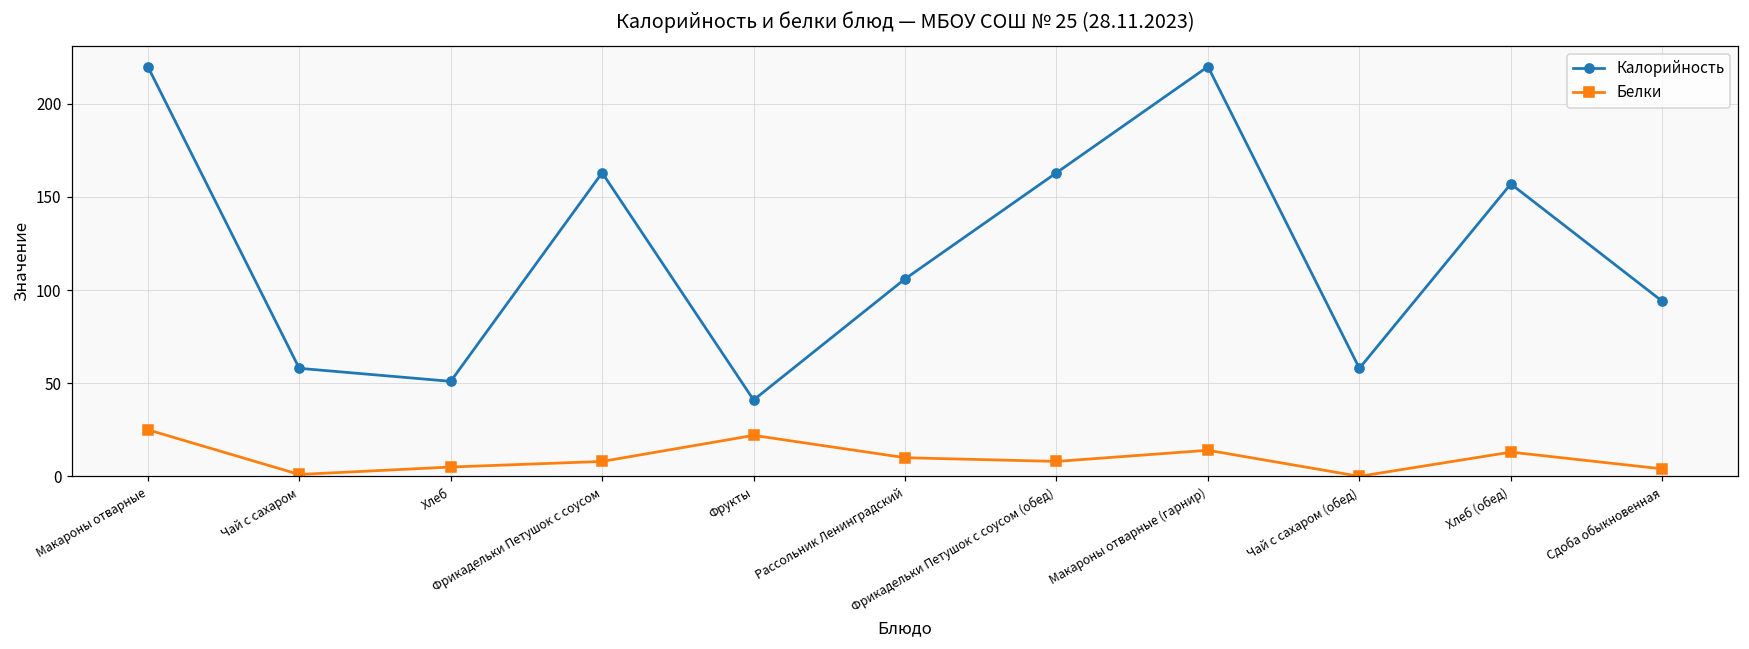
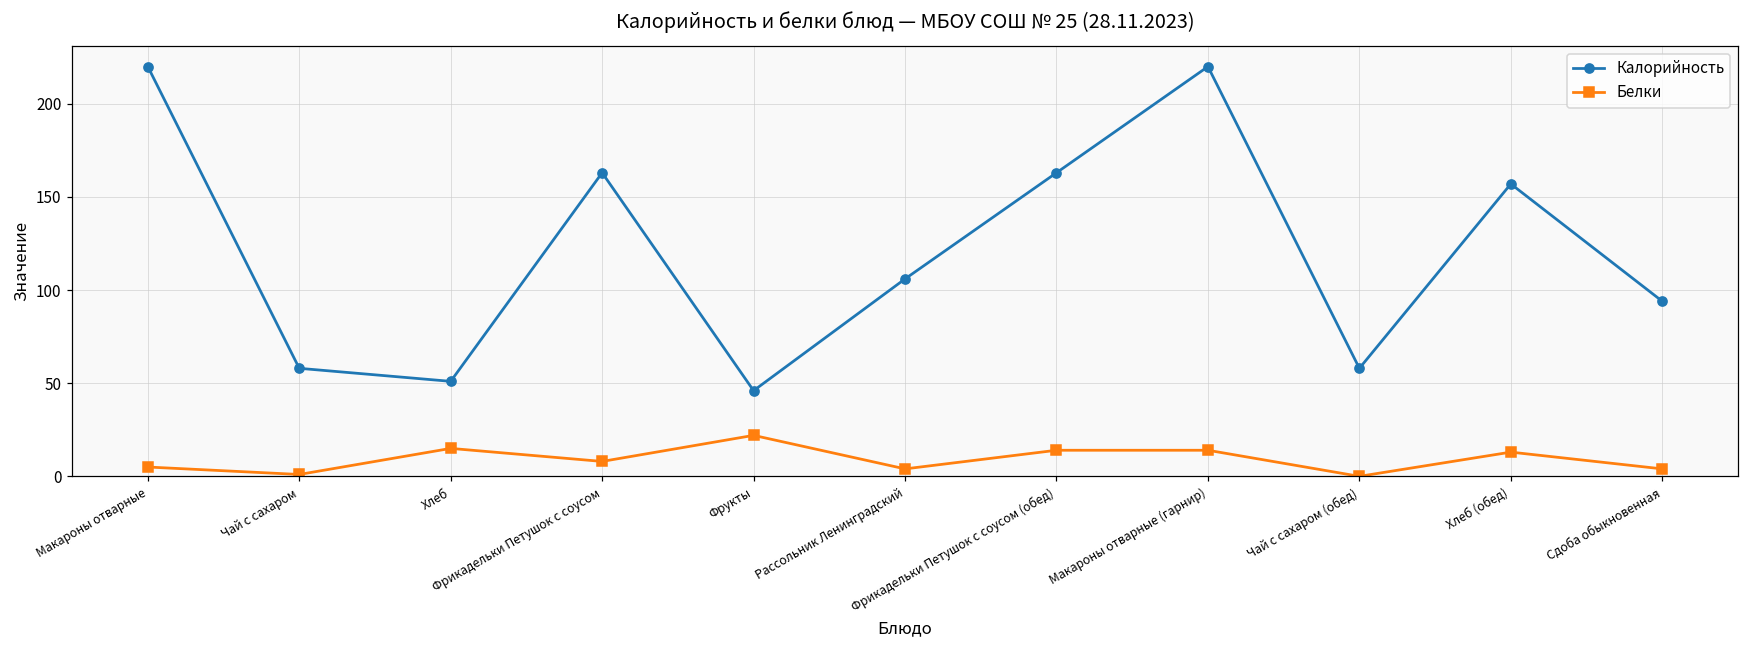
Белки, Макароны отварные: 25 -> 5
Белки, Хлеб: 5 -> 15
Калорийность, Фрукты: 41 -> 46
Белки, Рассольник Ленинградский: 10 -> 4
Белки, Фрикадельки Петушок с соусом (обед): 8 -> 14
